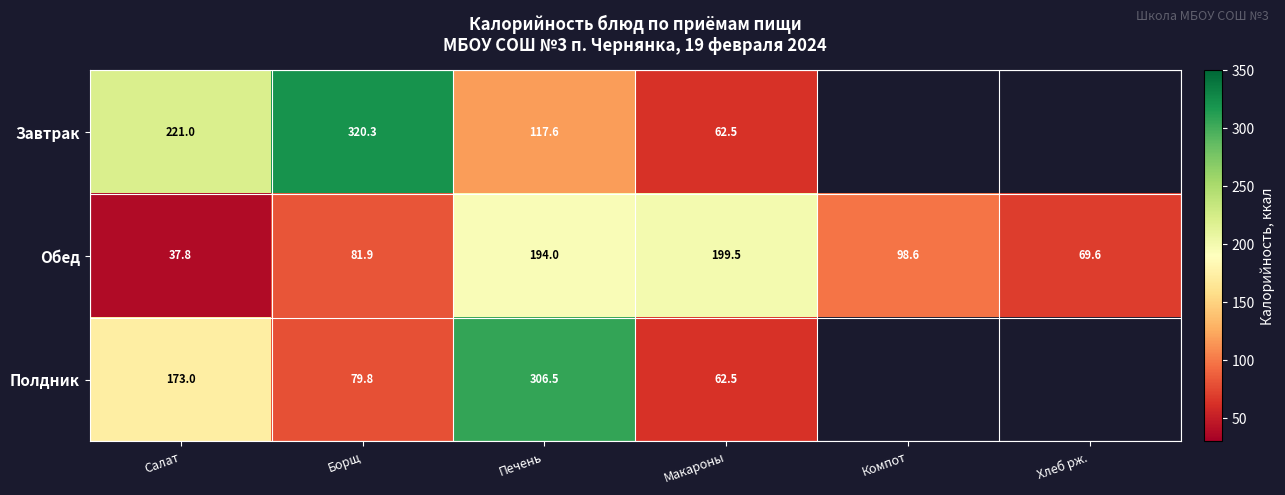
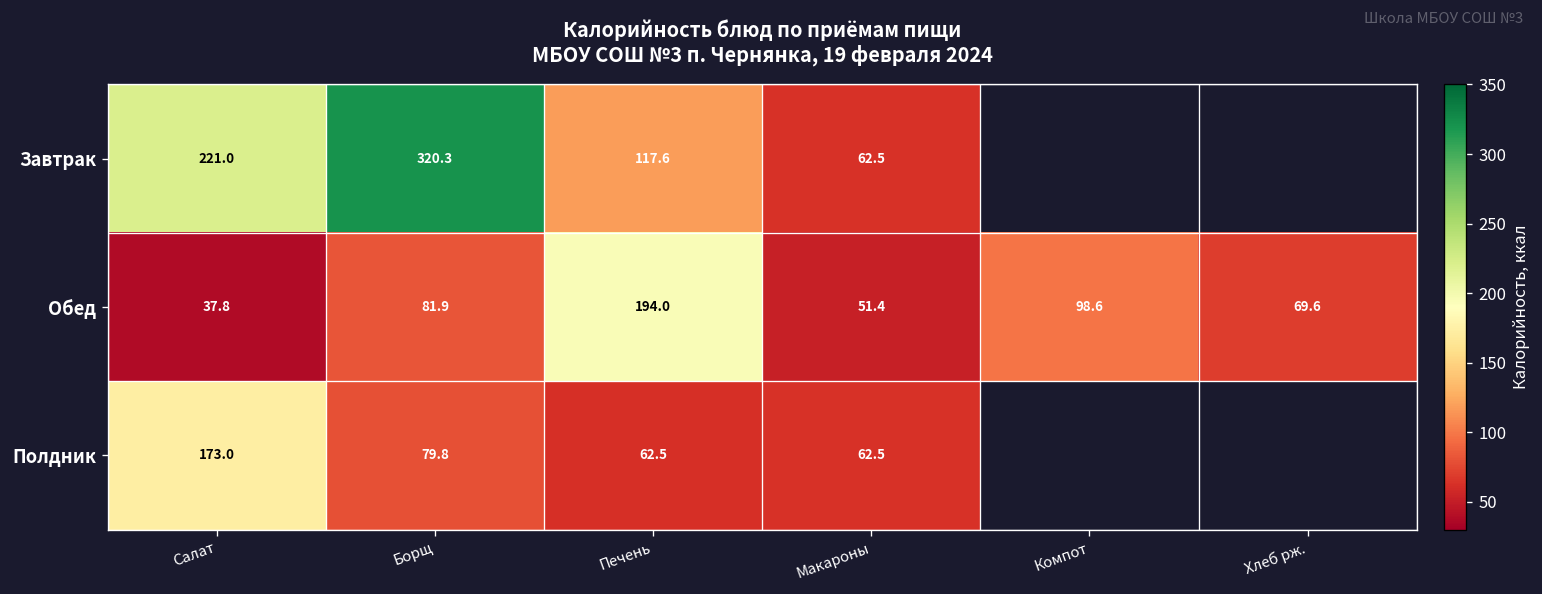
Обед, Макароны: 199.5 -> 51.4
Полдник, Печень: 306.5 -> 62.5
